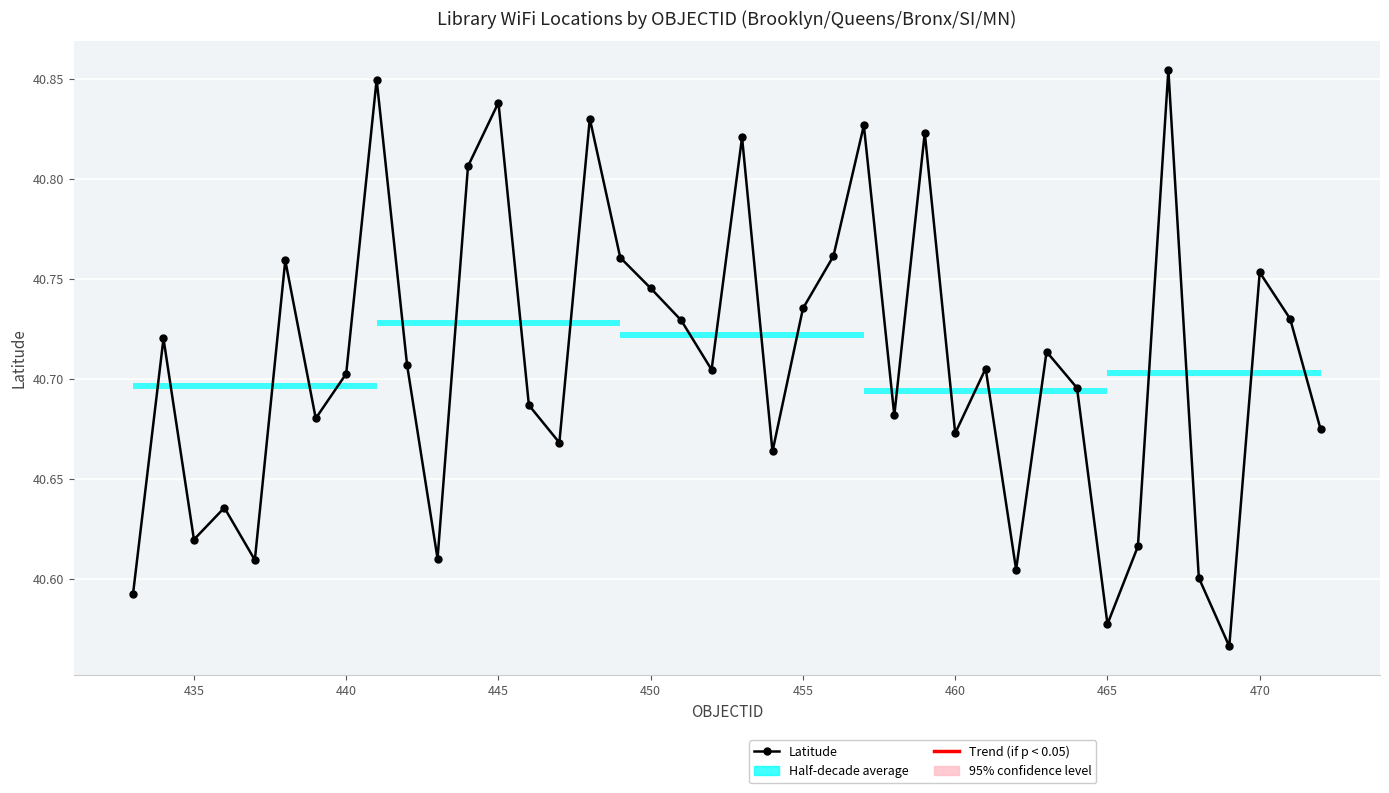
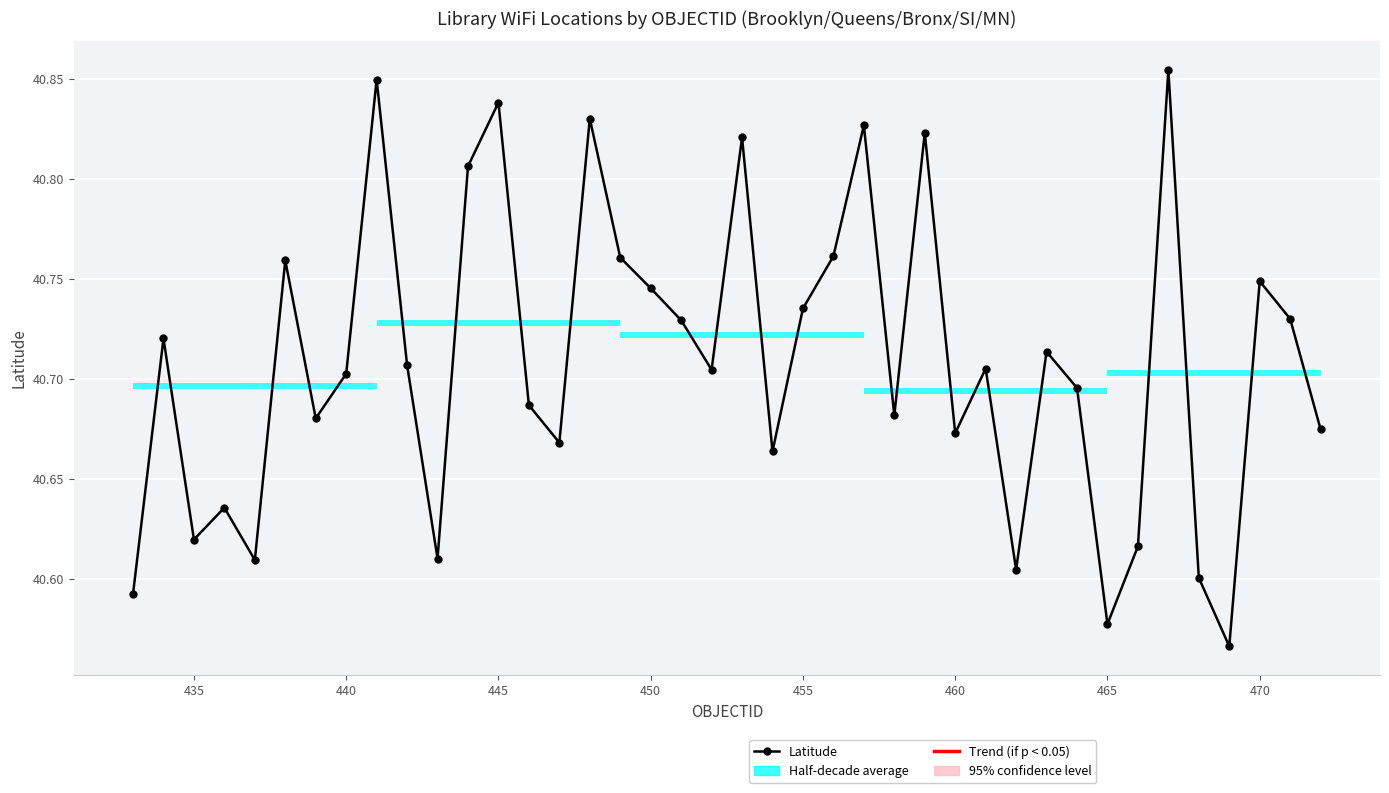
470: 40.753 -> 40.749
